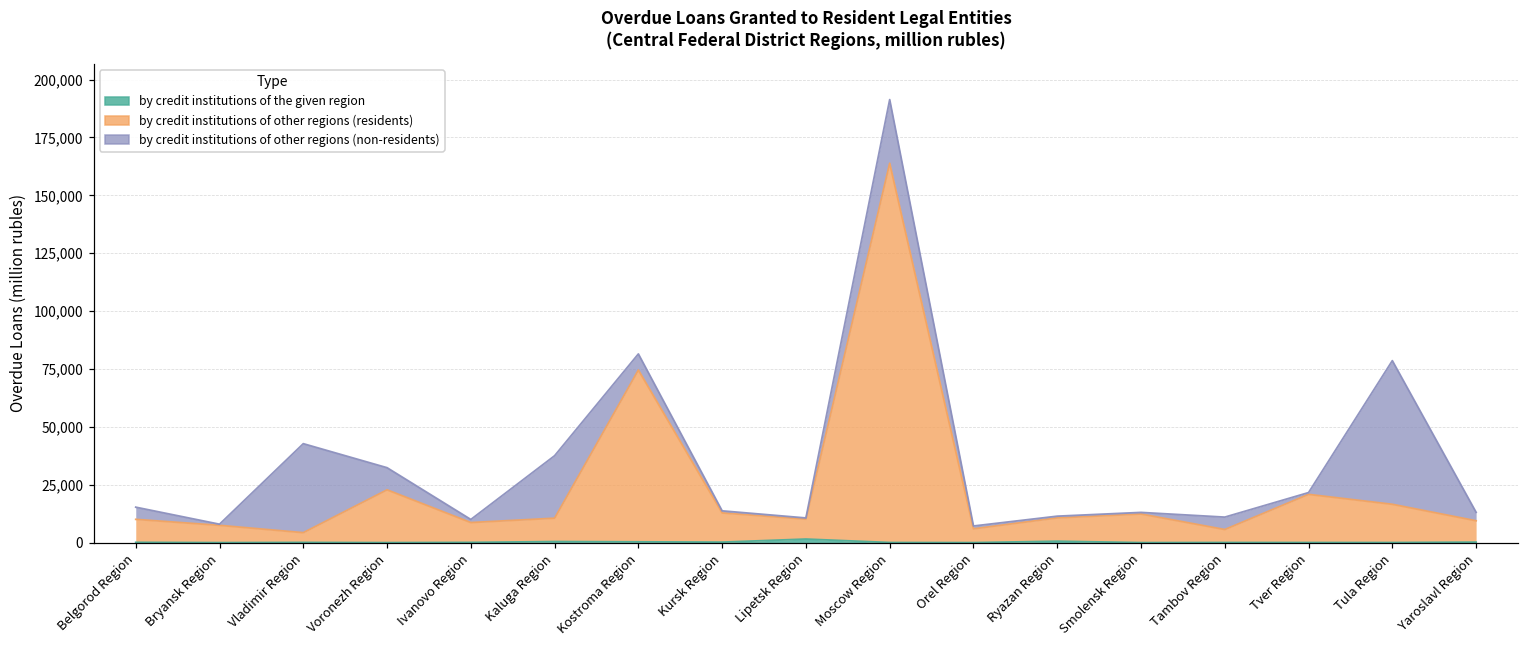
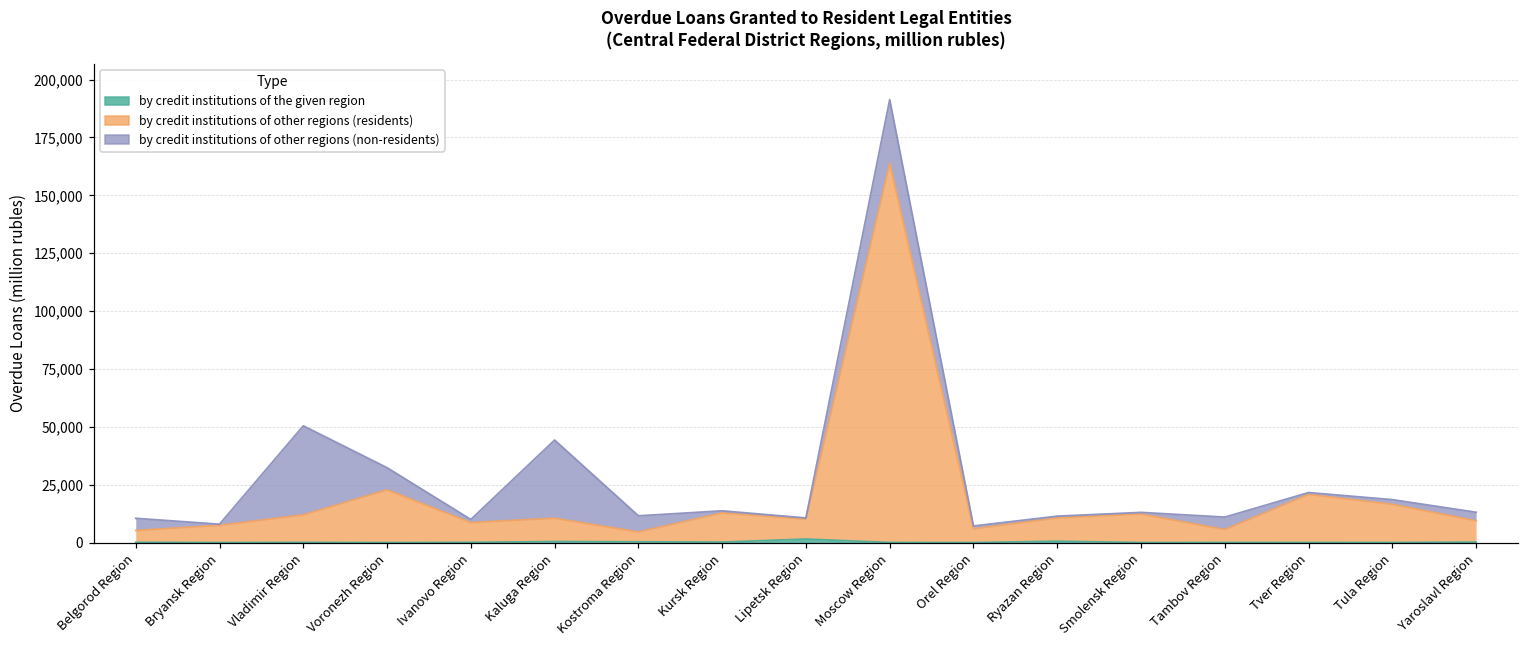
by credit institutions of other regions (residents), Belgorod Region: 10,000 -> 5,000
by credit institutions of other regions (residents), Vladimir Region: 4,000 -> 12,000
by credit institutions of other regions (non-residents), Kaluga Region: 27,000 -> 34,000
by credit institutions of other regions (residents), Kostroma Region: 74,000 -> 4,000
by credit institutions of other regions (non-residents), Tula Region: 62,000 -> 2,000
